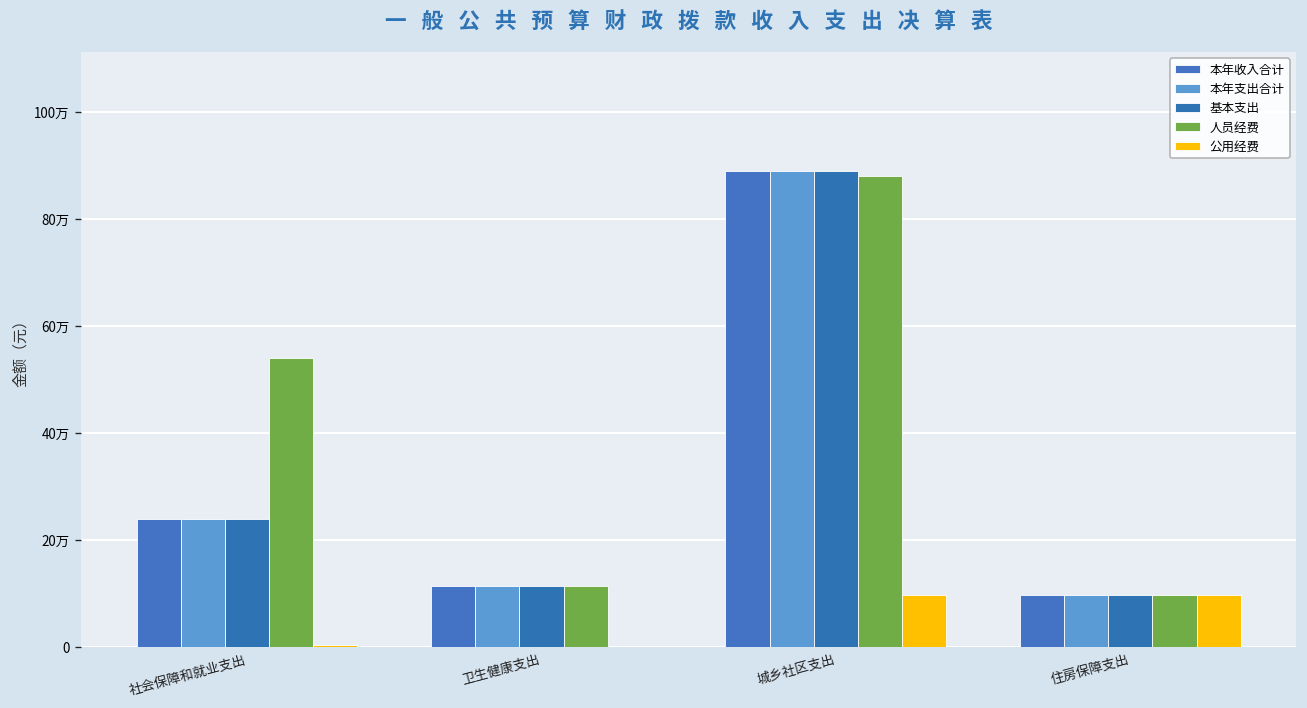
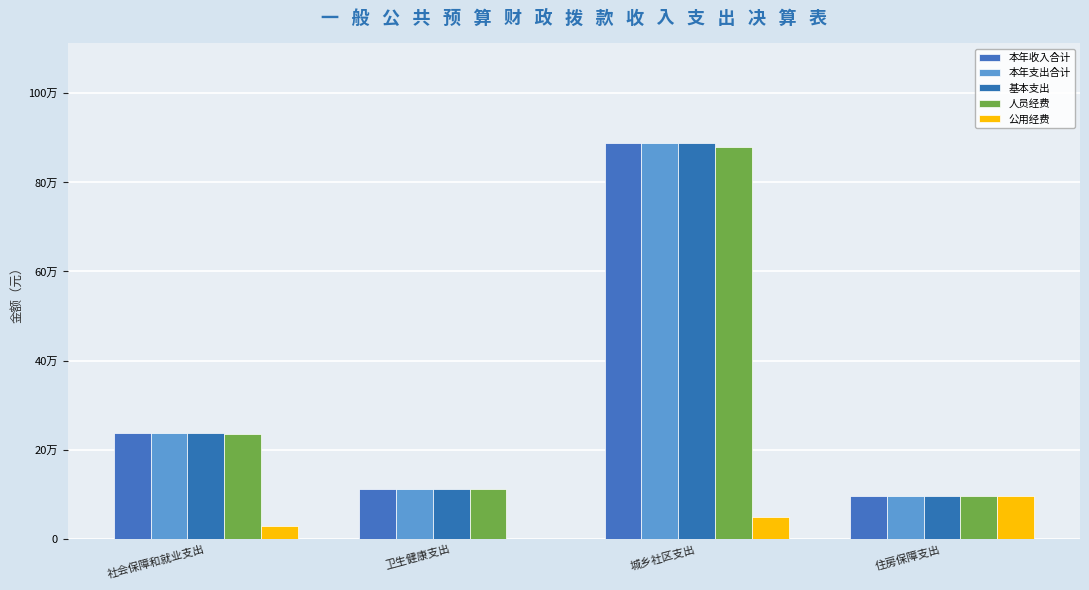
人员经费, 社会保障和就业支出: 54万 -> 24万
公用经费, 社会保障和就业支出: 0万 -> 3万
公用经费, 城乡社区支出: 10万 -> 5万
